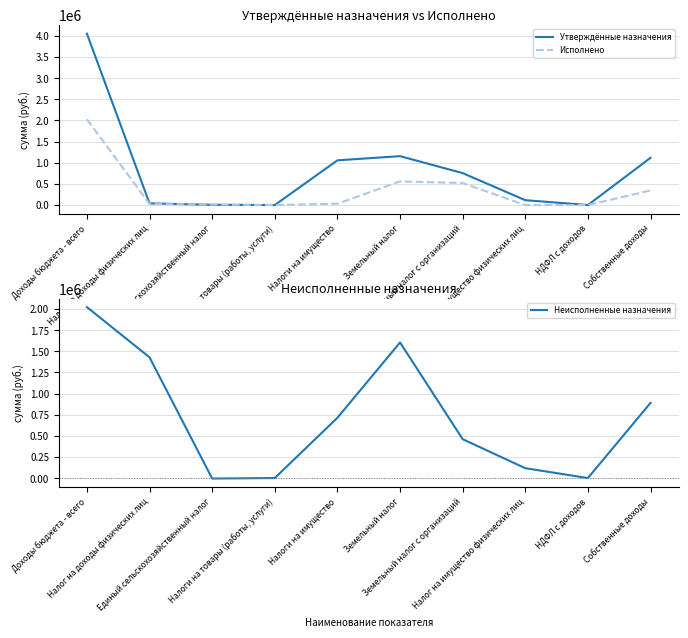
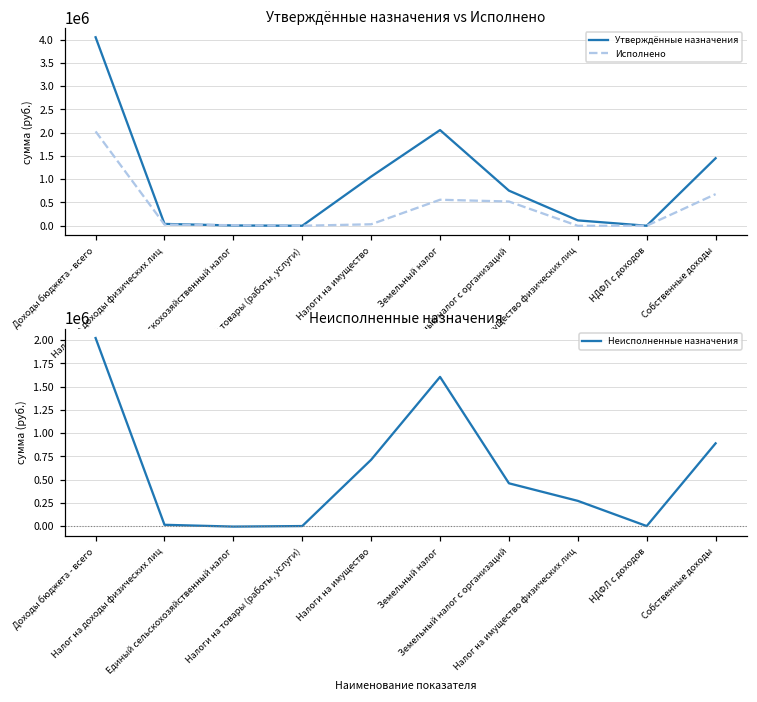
Утверждённые назначения vs Исполнено, Утверждённые назначения, Земельный налог: 1200000 -> 2100000
Утверждённые назначения vs Исполнено, Утверждённые назначения, Собственные доходы: 1100000 -> 1500000
Утверждённые назначения vs Исполнено, Исполнено, Собственные доходы: 300000 -> 700000
Неисполненные назначения, Налог на доходы физических лиц: 1400000 -> 0
Неисполненные назначения, Налог на имущество физических лиц: 100000 -> 300000
